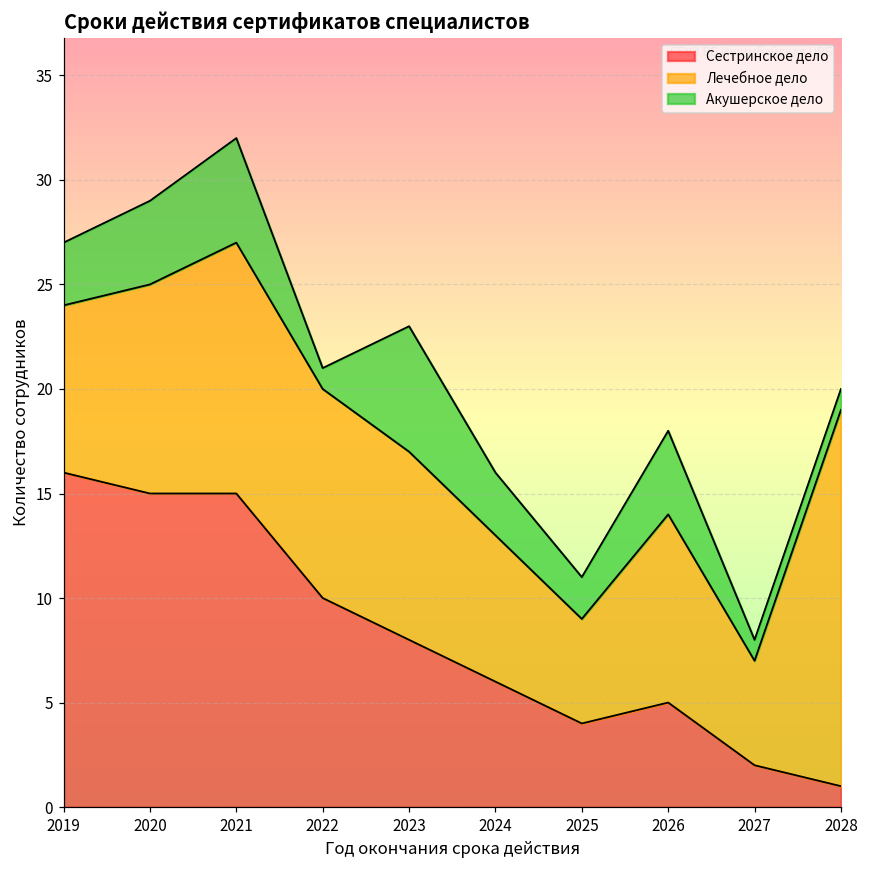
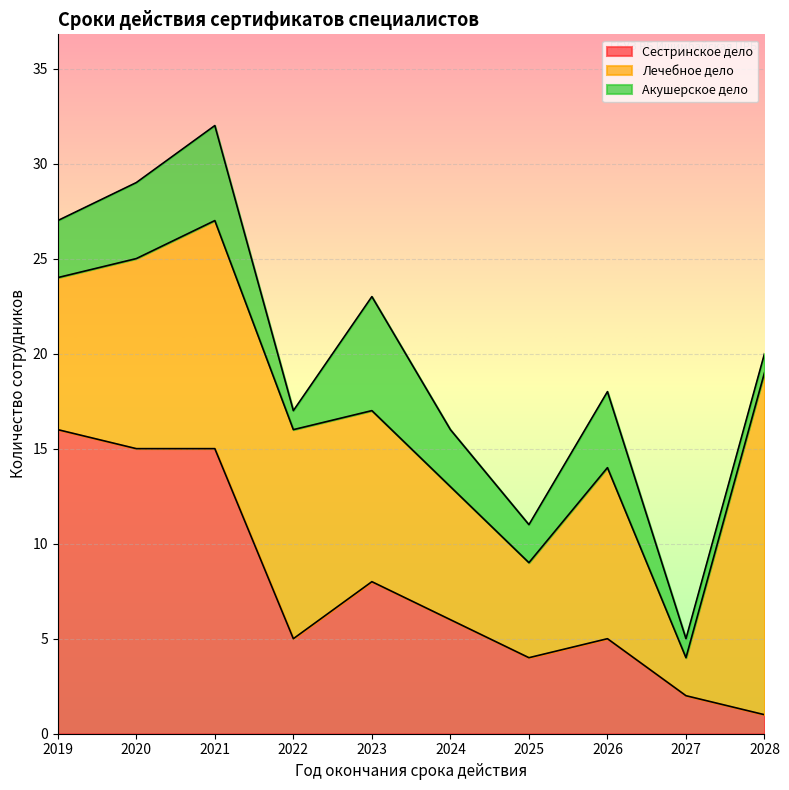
Сестринское дело, 2022: 10 -> 5
Лечебное дело, 2022: 10 -> 11
Лечебное дело, 2027: 5 -> 2
